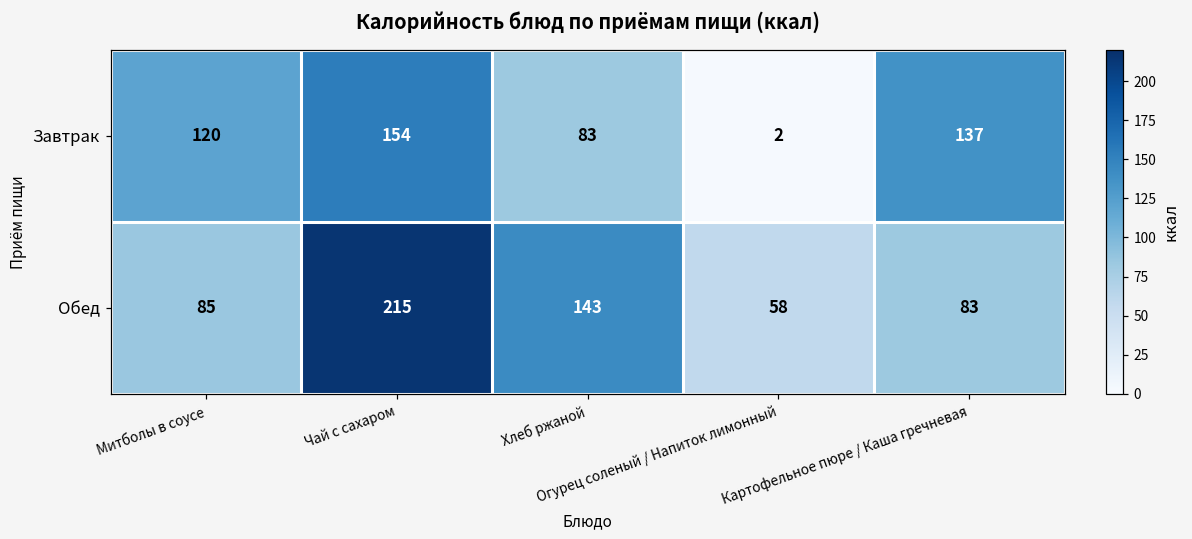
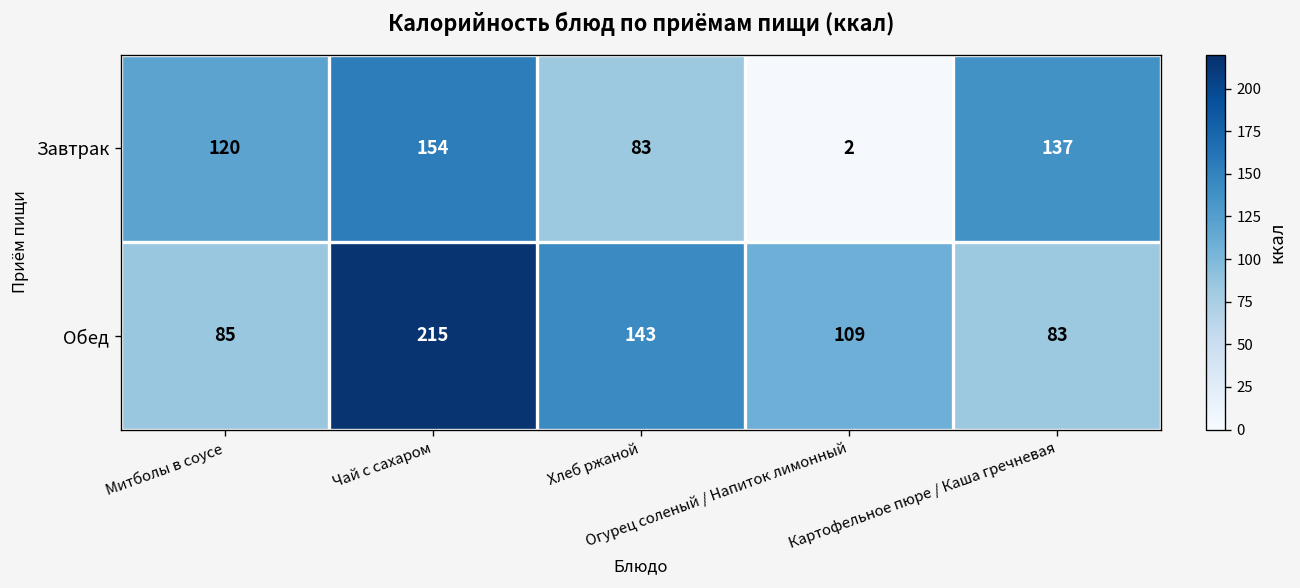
Обед, Огурец соленый / Напиток лимонный: 58 -> 109
